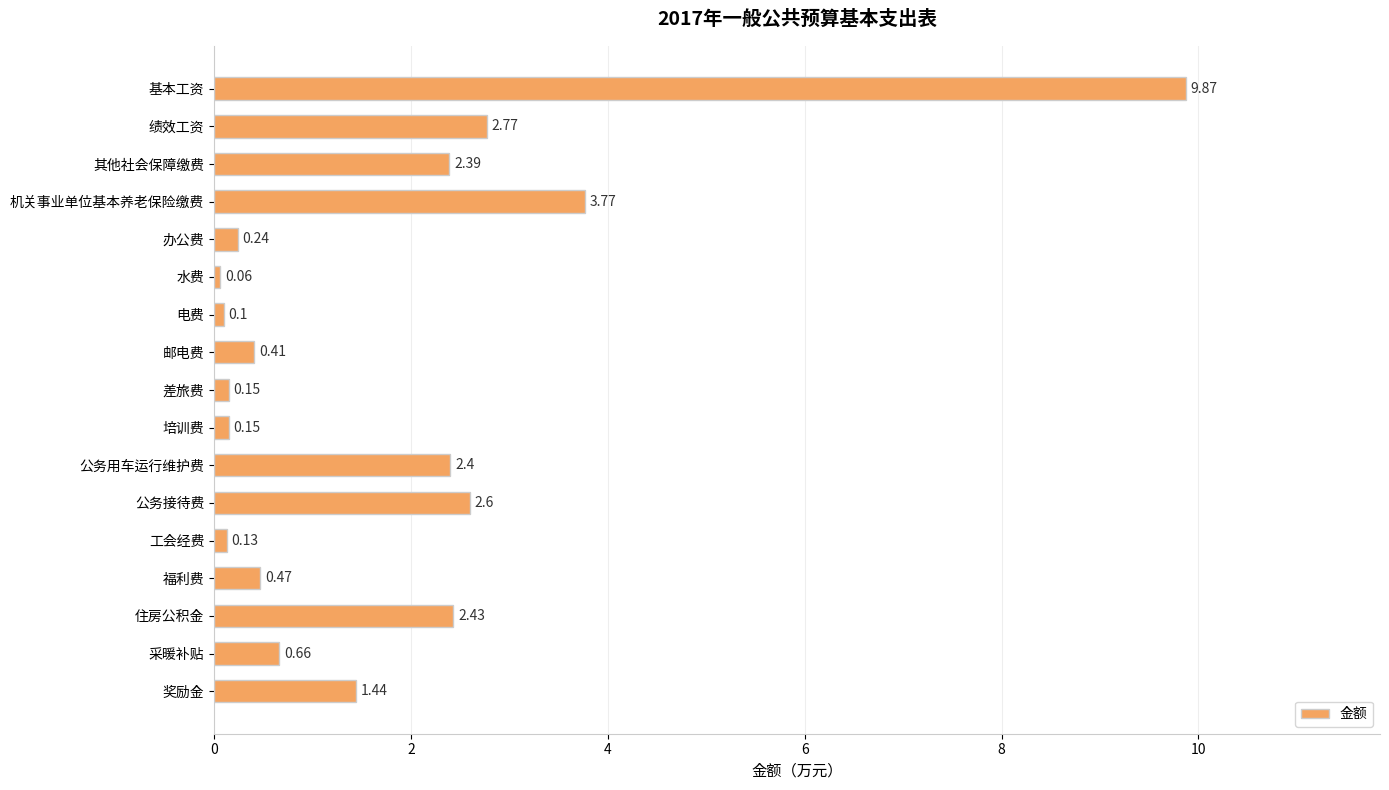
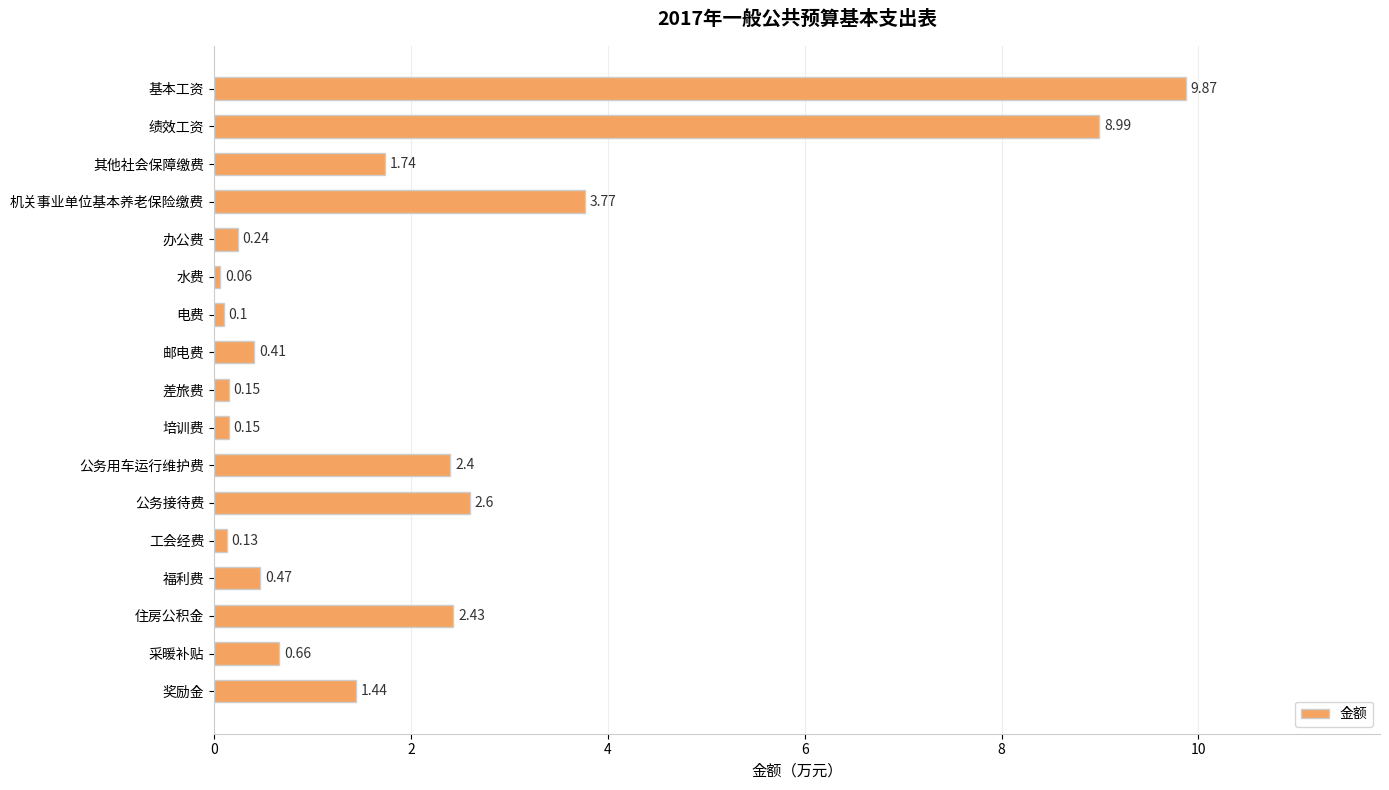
绩效工资: 2.77 -> 8.99
其他社会保障缴费: 2.39 -> 1.74
